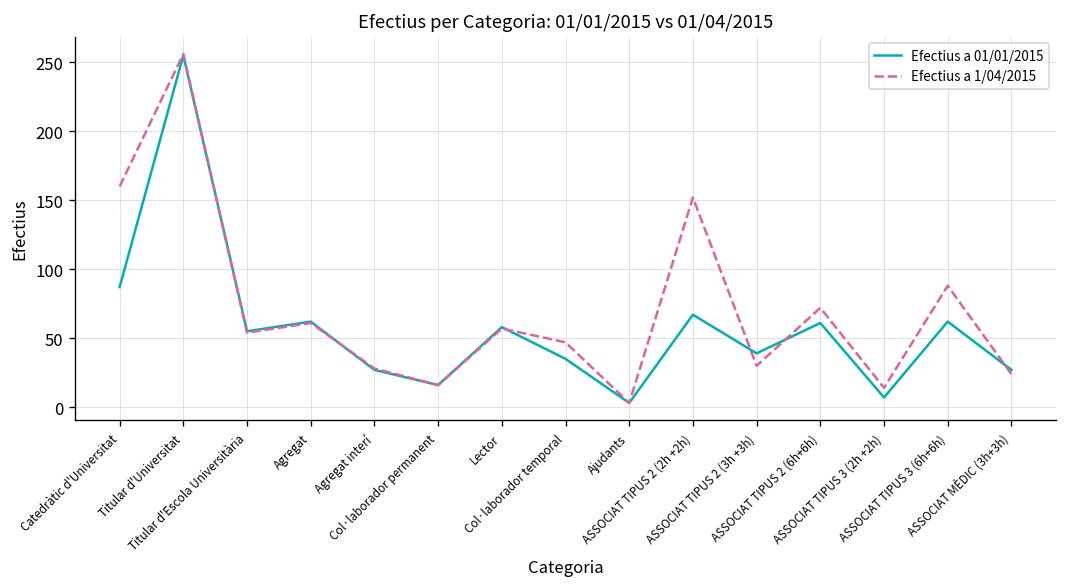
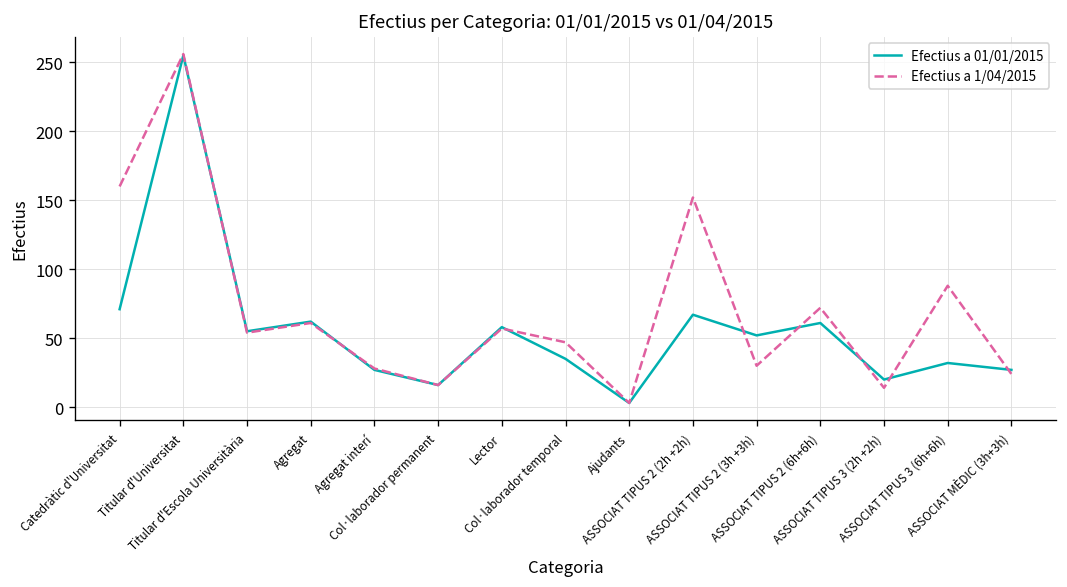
Efectius a 01/01/2015, Catedràtic d'Universitat: 87 -> 71
Efectius a 01/01/2015, ASSOCIAT TIPUS 2 (3h +3h): 39 -> 52
Efectius a 01/01/2015, ASSOCIAT TIPUS 3 (2h +2h): 7 -> 20
Efectius a 01/01/2015, ASSOCIAT TIPUS 3 (6h+6h): 62 -> 32
